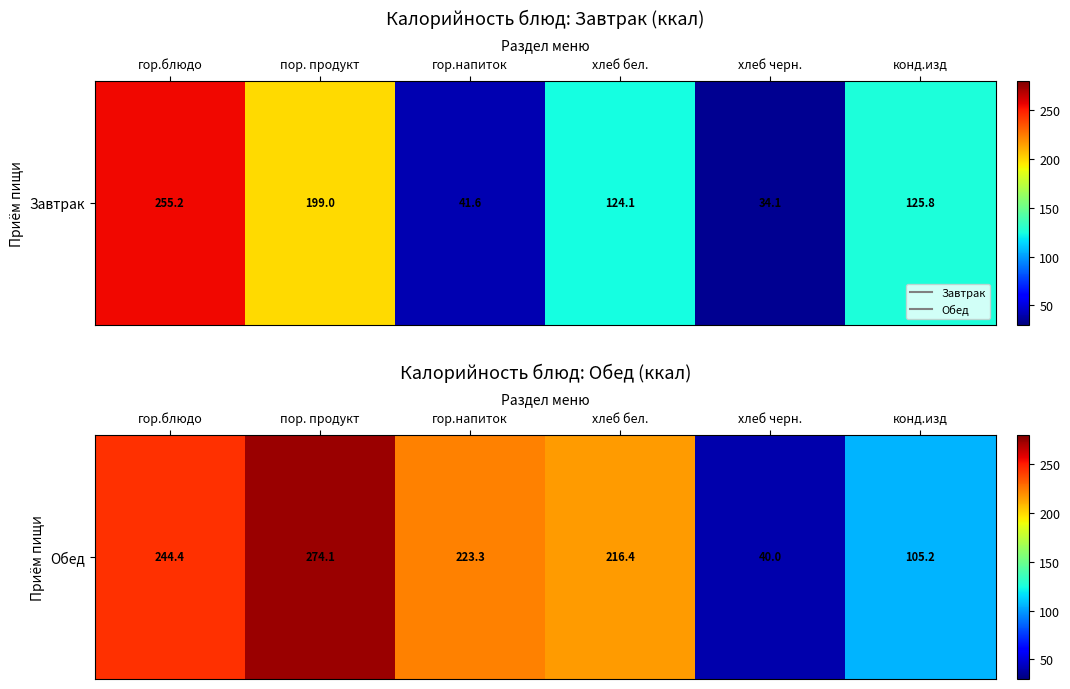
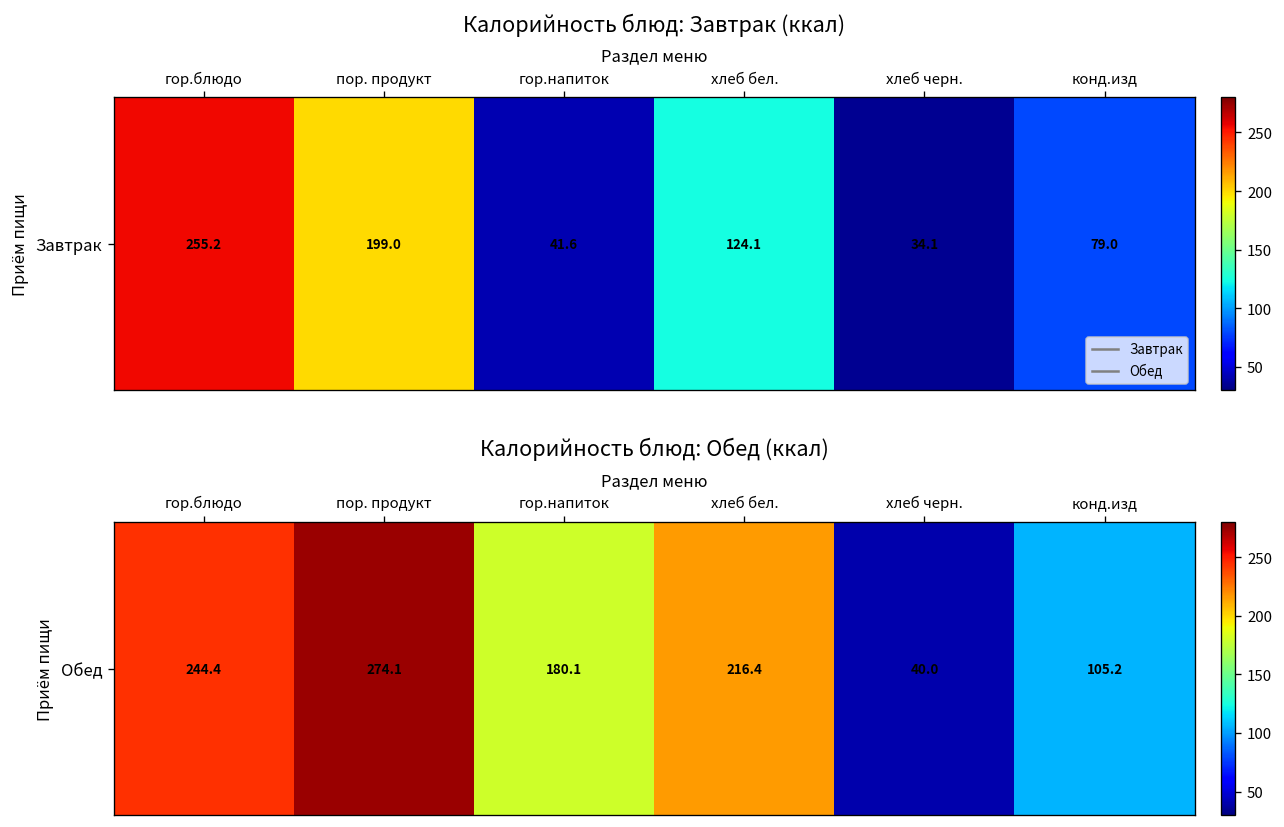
Калорийность блюд: Завтрак (ккал), Завтрак, конд.изд: 125.8 -> 79.0
Калорийность блюд: Обед (ккал), Обед, гор.напиток: 223.3 -> 180.1
